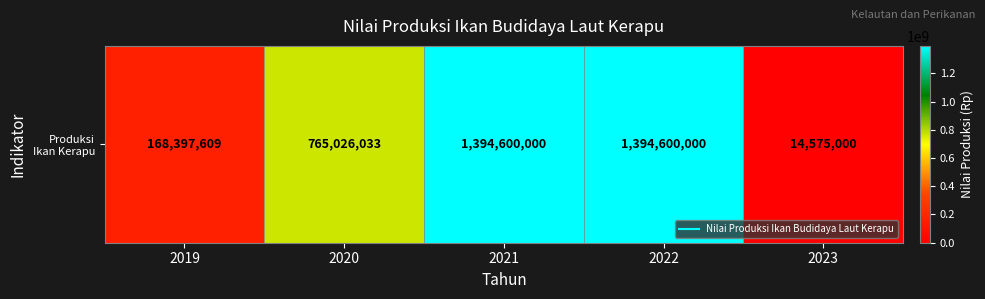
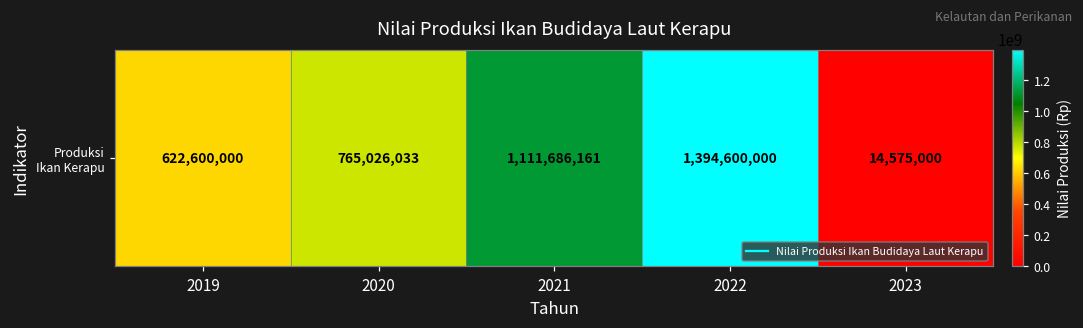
Produksi Ikan Kerapu, 2019: 168,397,609 -> 622,600,000
Produksi Ikan Kerapu, 2021: 1,394,600,000 -> 1,111,686,161
